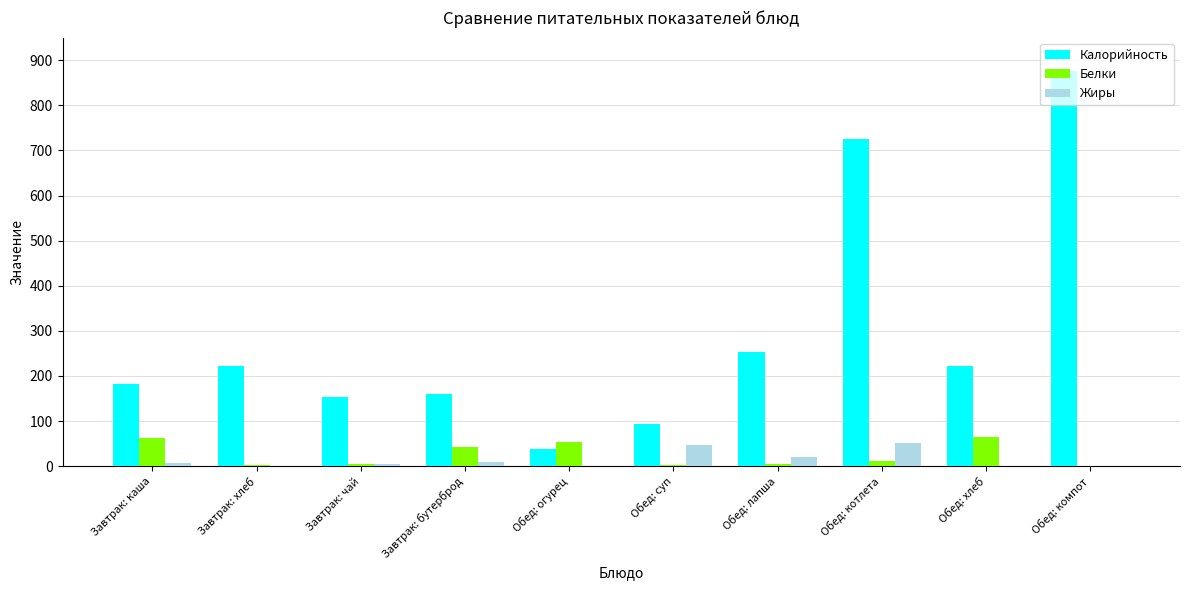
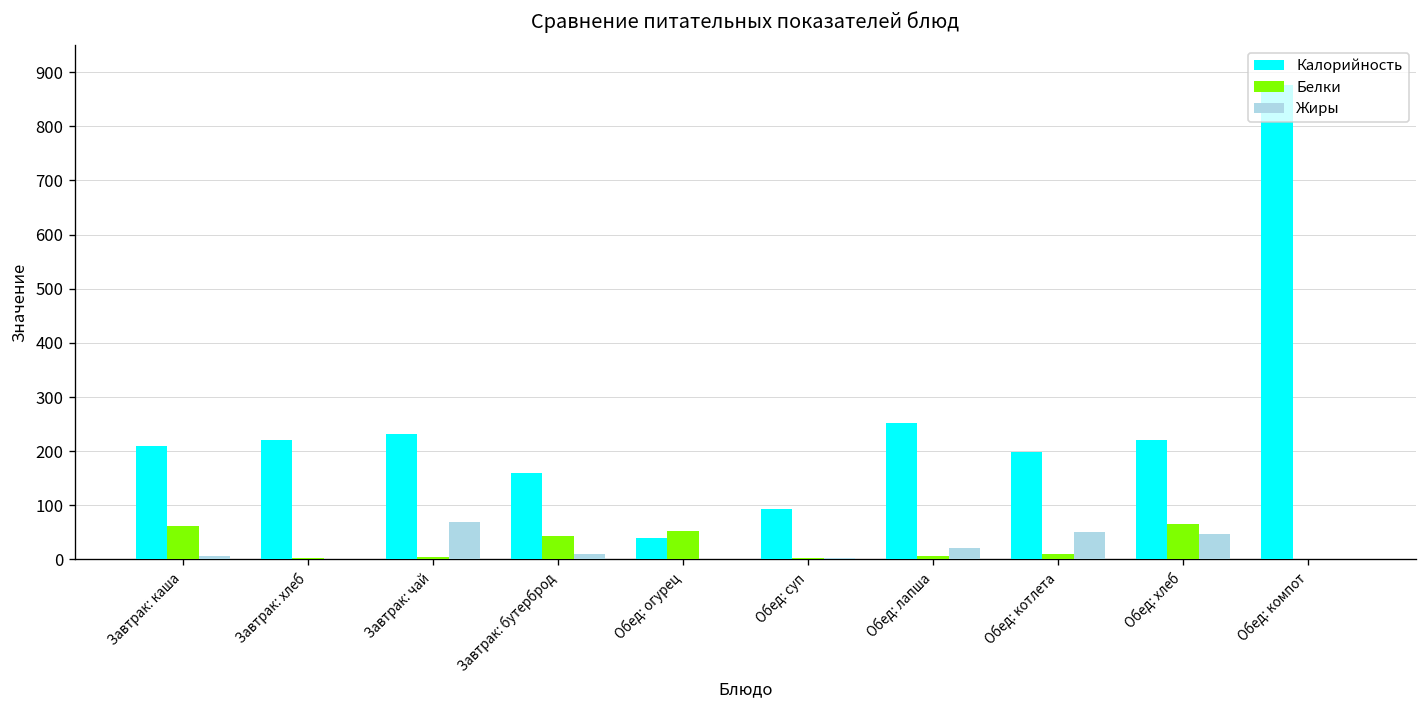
Калорийность, Завтрак: каша: 180 -> 210
Калорийность, Завтрак: чай: 150 -> 230
Жиры, Завтрак: чай: 0 -> 70
Жиры, Обед: суп: 50 -> 0
Калорийность, Обед: котлета: 720 -> 200
Жиры, Обед: хлеб: 0 -> 50
